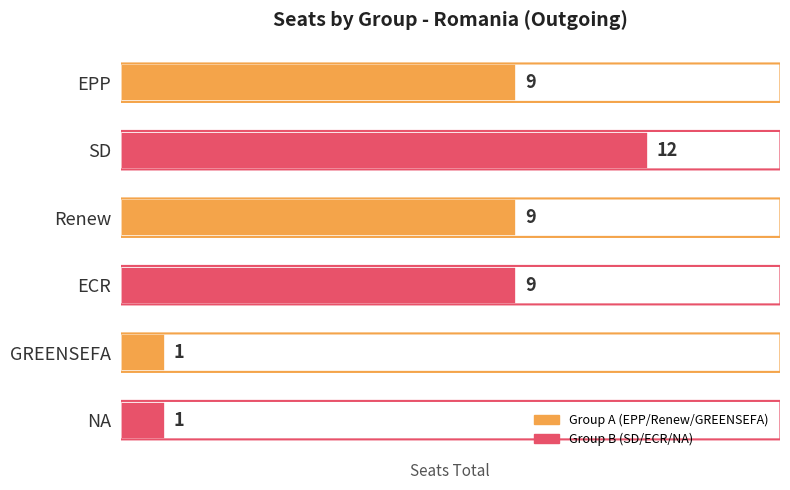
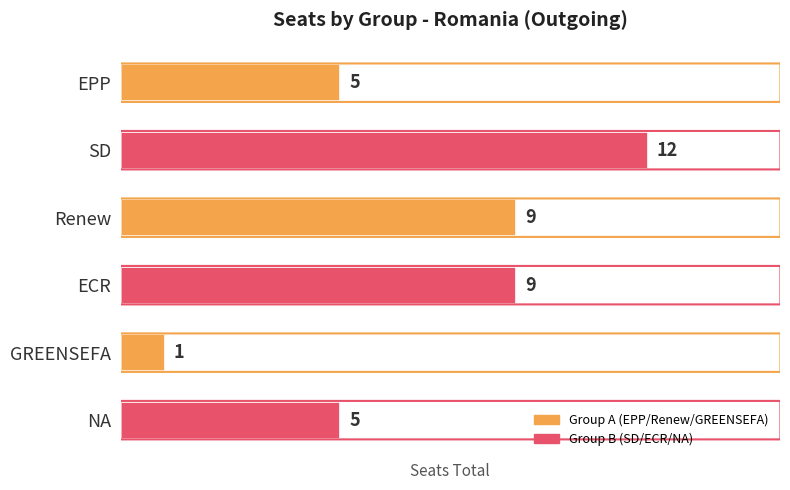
EPP: 9 -> 5
NA: 1 -> 5
